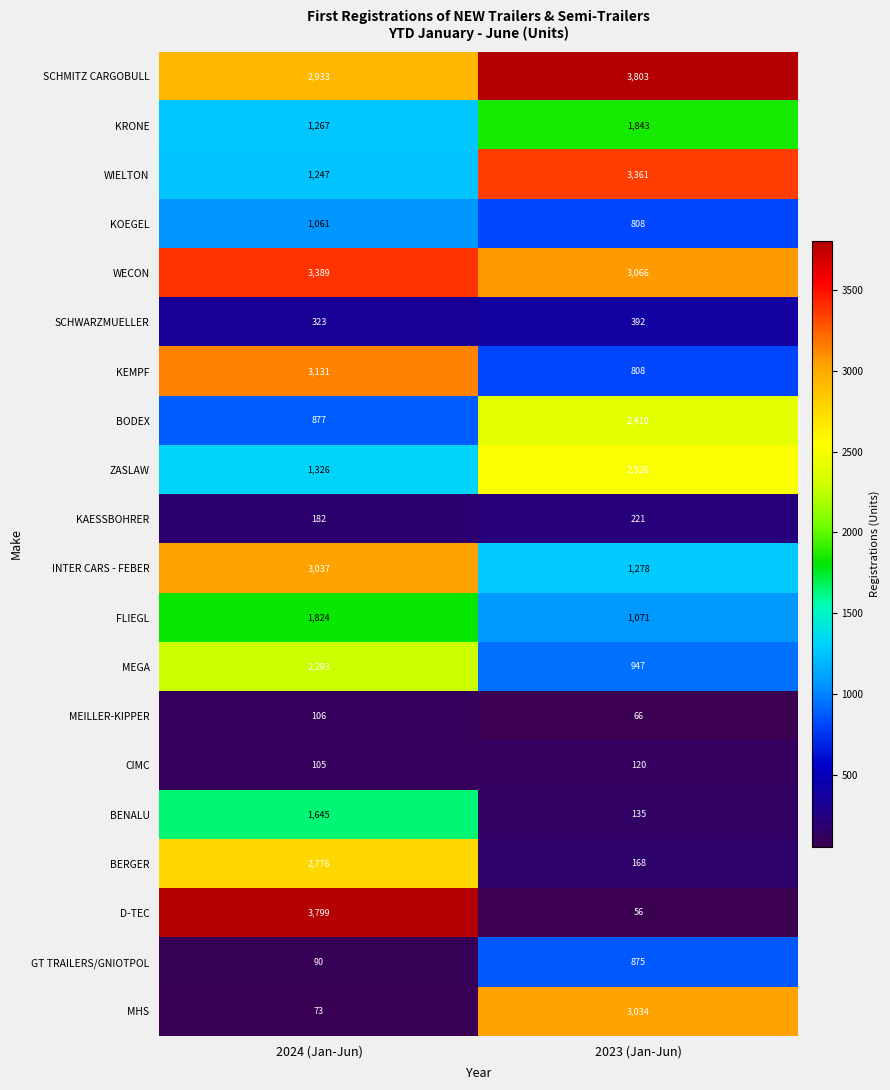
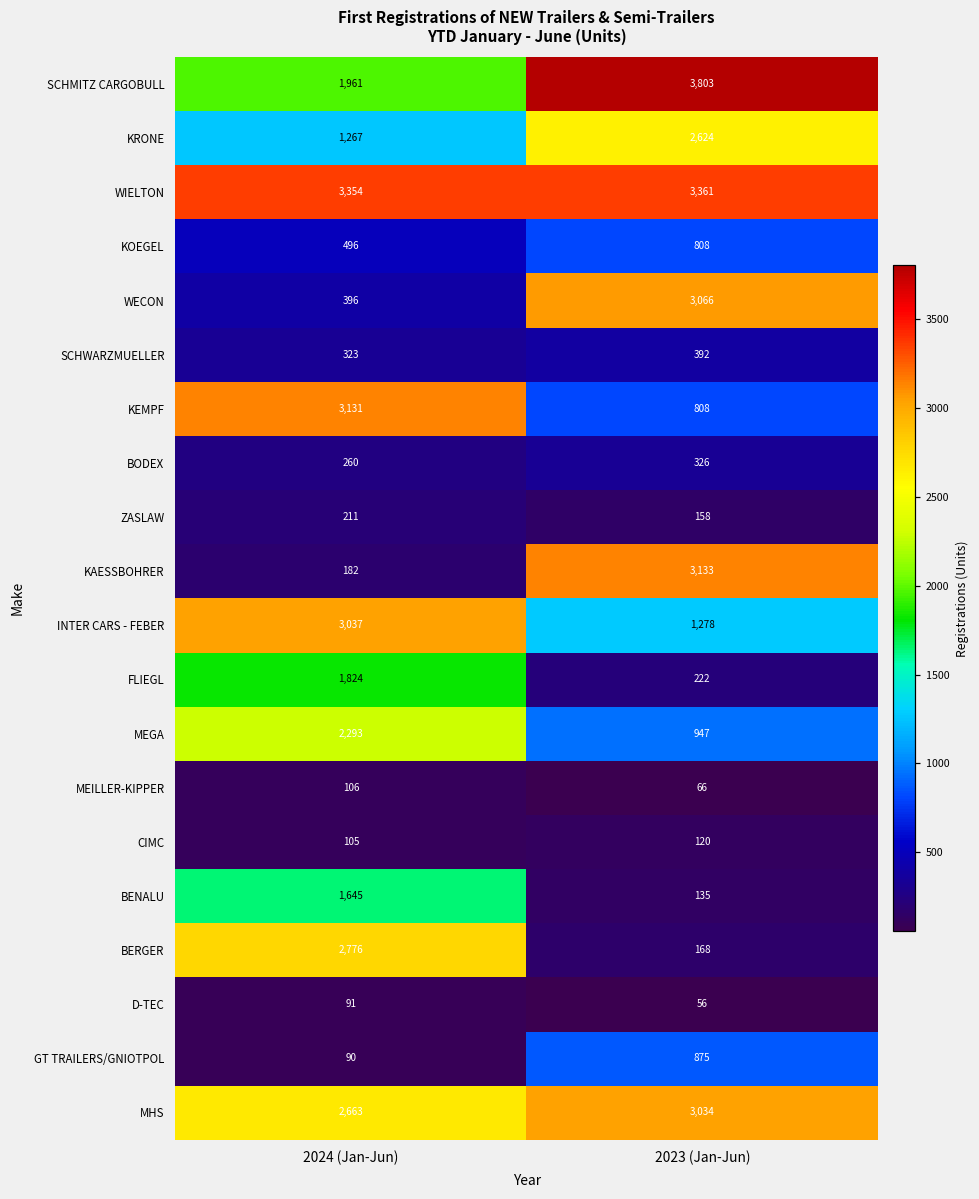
SCHMITZ CARGOBULL, 2024 (Jan-Jun): 2,933 -> 1,961
KRONE, 2023 (Jan-Jun): 1,843 -> 2,624
WIELTON, 2024 (Jan-Jun): 1,247 -> 3,354
KOEGEL, 2024 (Jan-Jun): 1,061 -> 496
WECON, 2024 (Jan-Jun): 3,389 -> 396
BODEX, 2024 (Jan-Jun): 877 -> 260
BODEX, 2023 (Jan-Jun): 2,410 -> 326
ZASLAW, 2024 (Jan-Jun): 1,326 -> 211
ZASLAW, 2023 (Jan-Jun): 2,526 -> 158
KAESSBOHRER, 2023 (Jan-Jun): 221 -> 3,133
FLIEGL, 2023 (Jan-Jun): 1,071 -> 222
D-TEC, 2024 (Jan-Jun): 3,799 -> 91
MHS, 2024 (Jan-Jun): 73 -> 2,663
